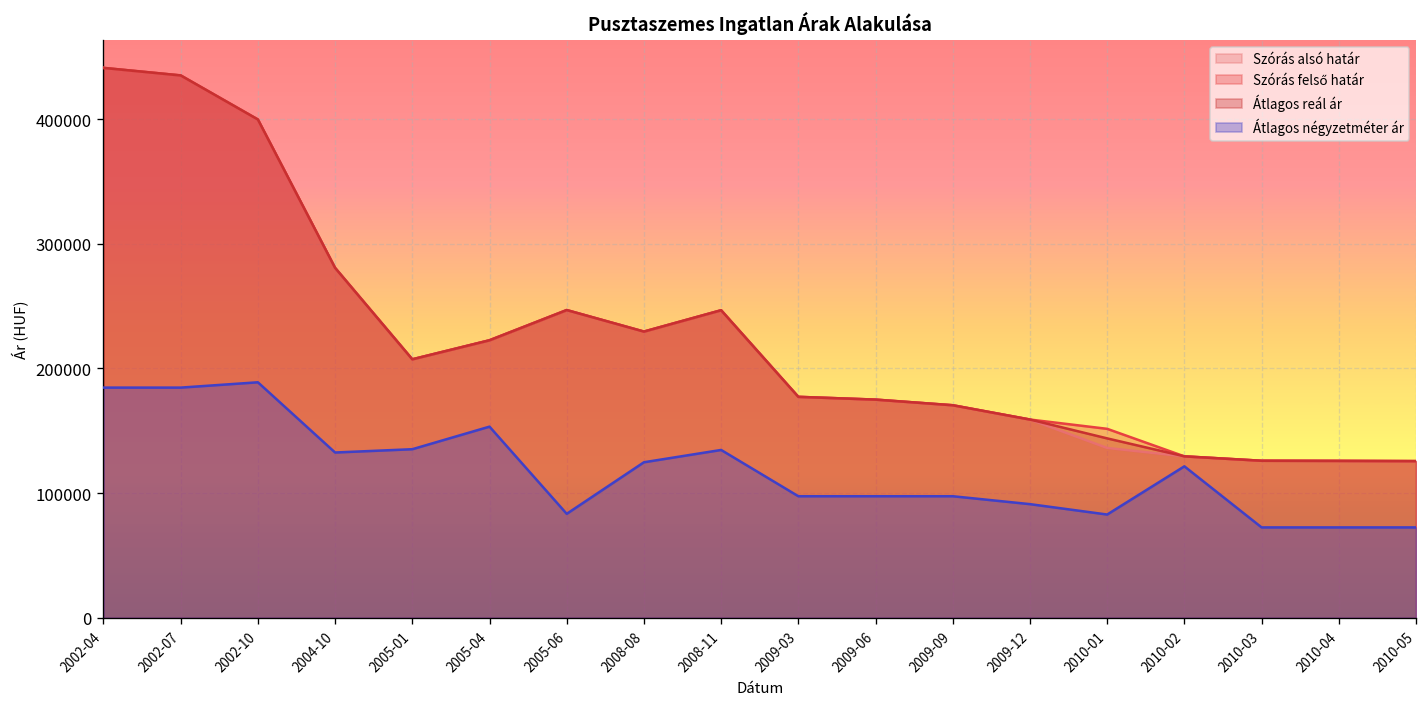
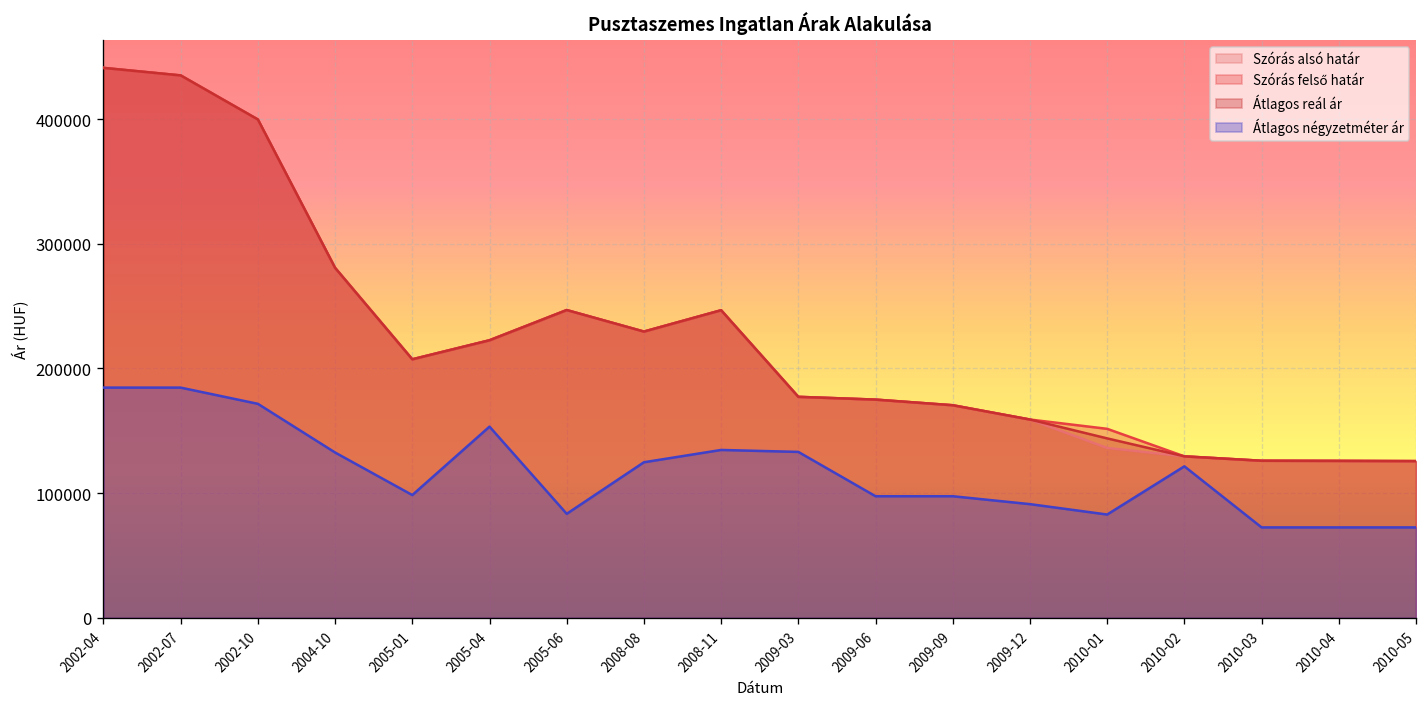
Átlagos négyzetméter ár, 2002-10: 189000 -> 172000
Átlagos négyzetméter ár, 2005-01: 135000 -> 98000
Átlagos négyzetméter ár, 2009-03: 98000 -> 133000
